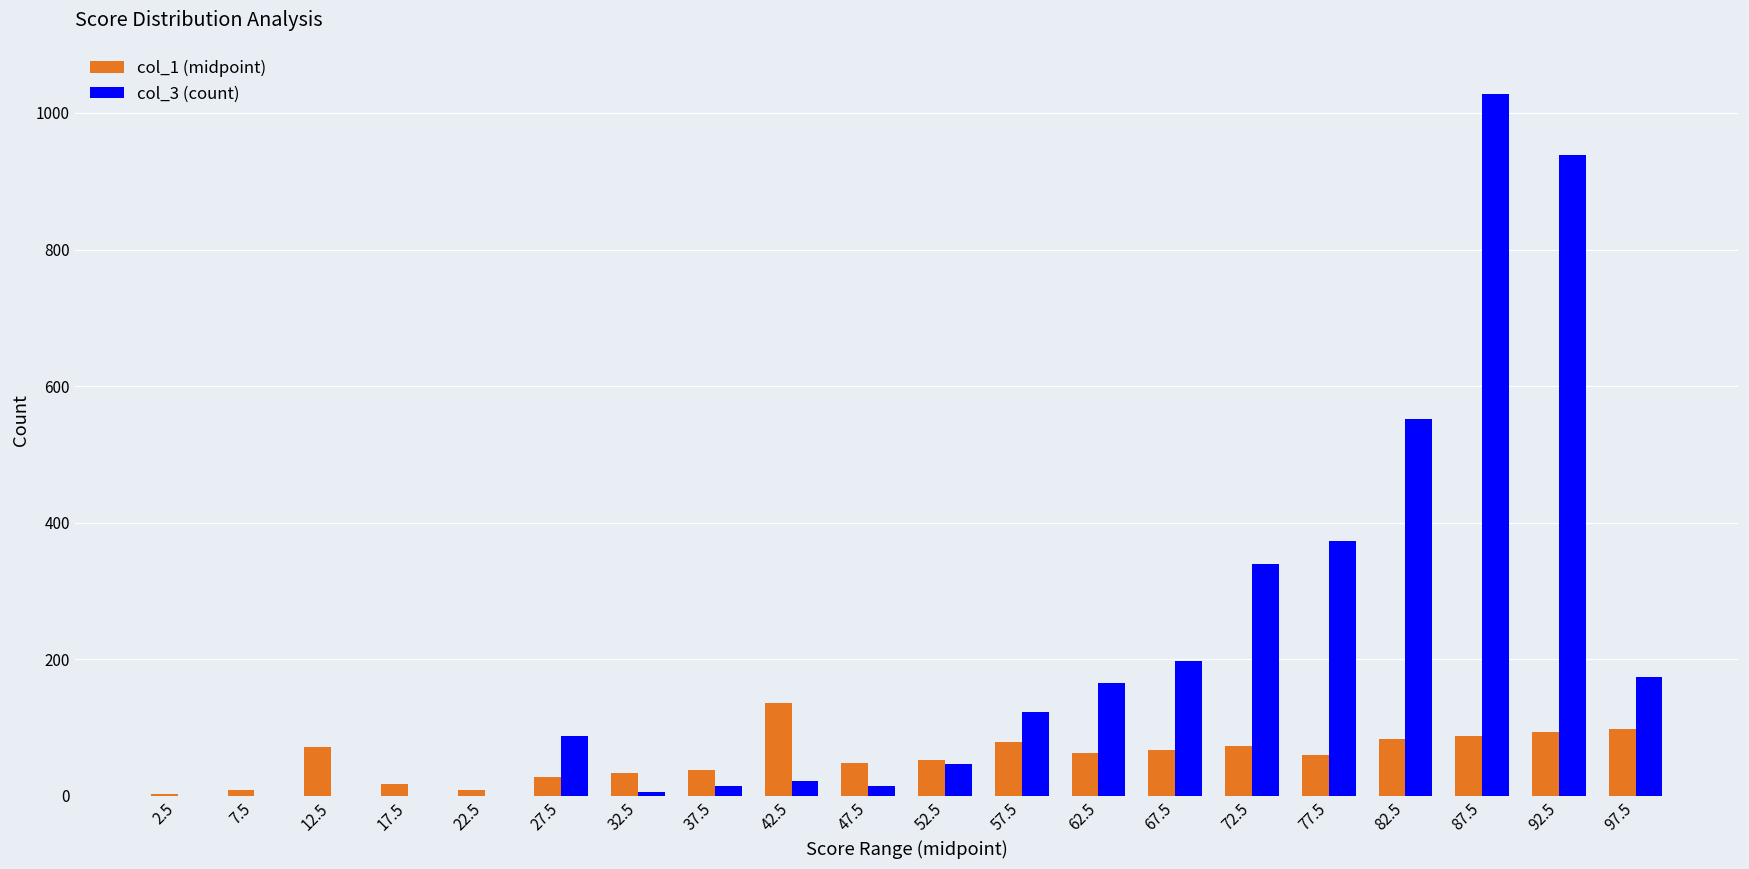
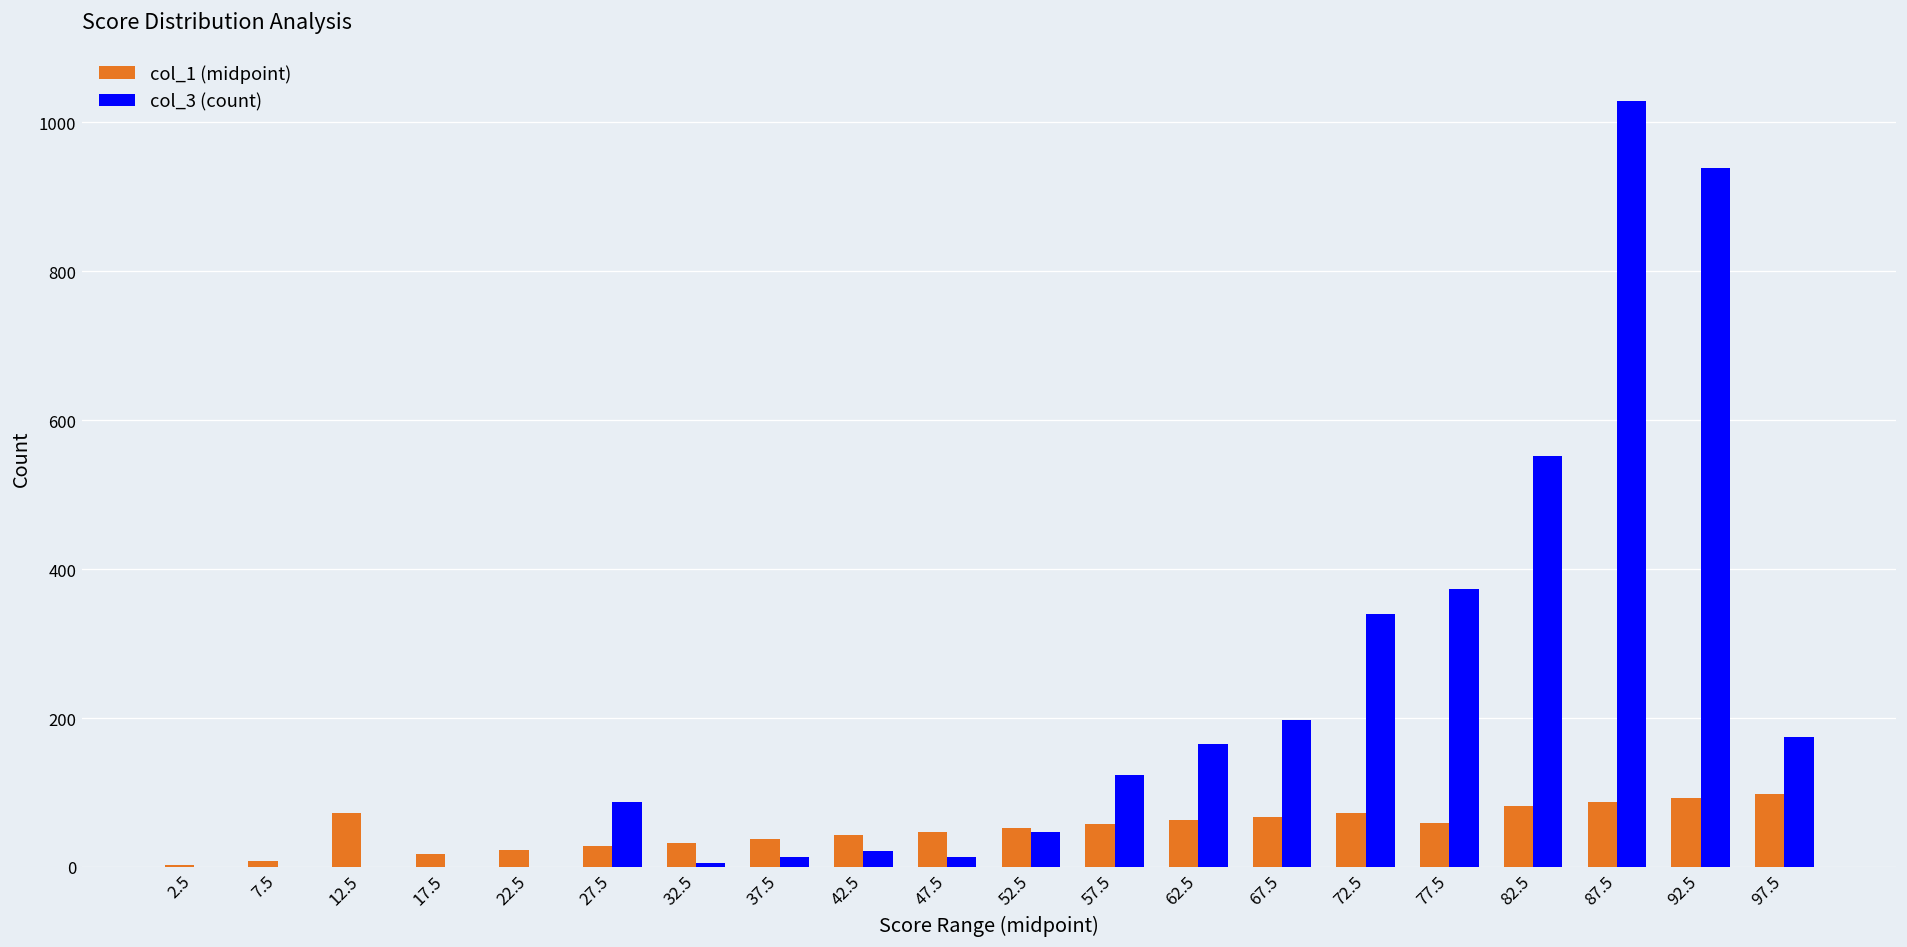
col_1 (midpoint), 22.5: 10 -> 20
col_1 (midpoint), 42.5: 140 -> 40
col_1 (midpoint), 57.5: 80 -> 60
